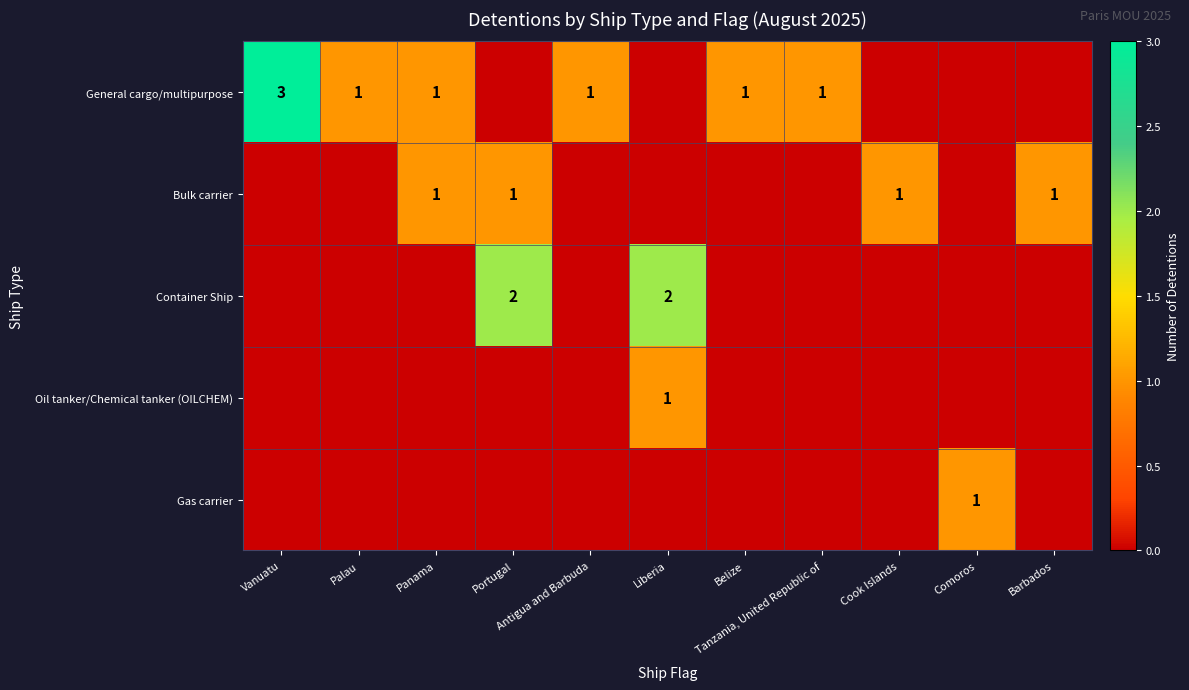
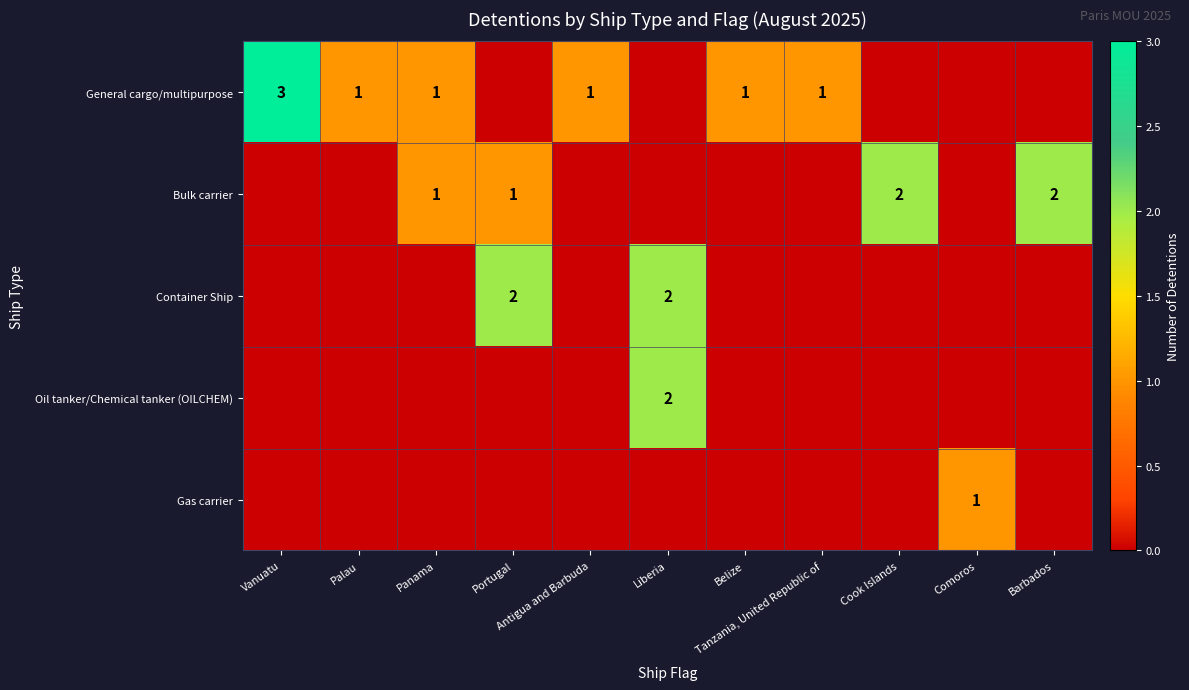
Bulk carrier, Cook Islands: 1 -> 2
Bulk carrier, Barbados: 1 -> 2
Oil tanker/Chemical tanker (OILCHEM), Liberia: 1 -> 2
